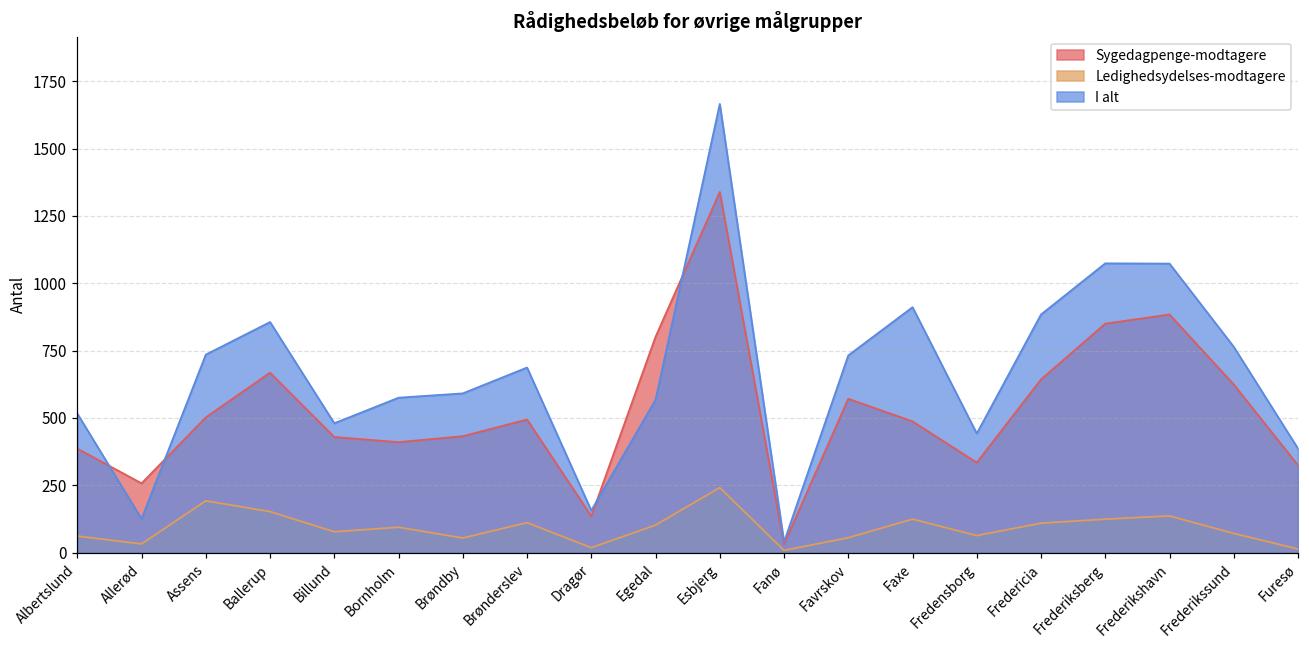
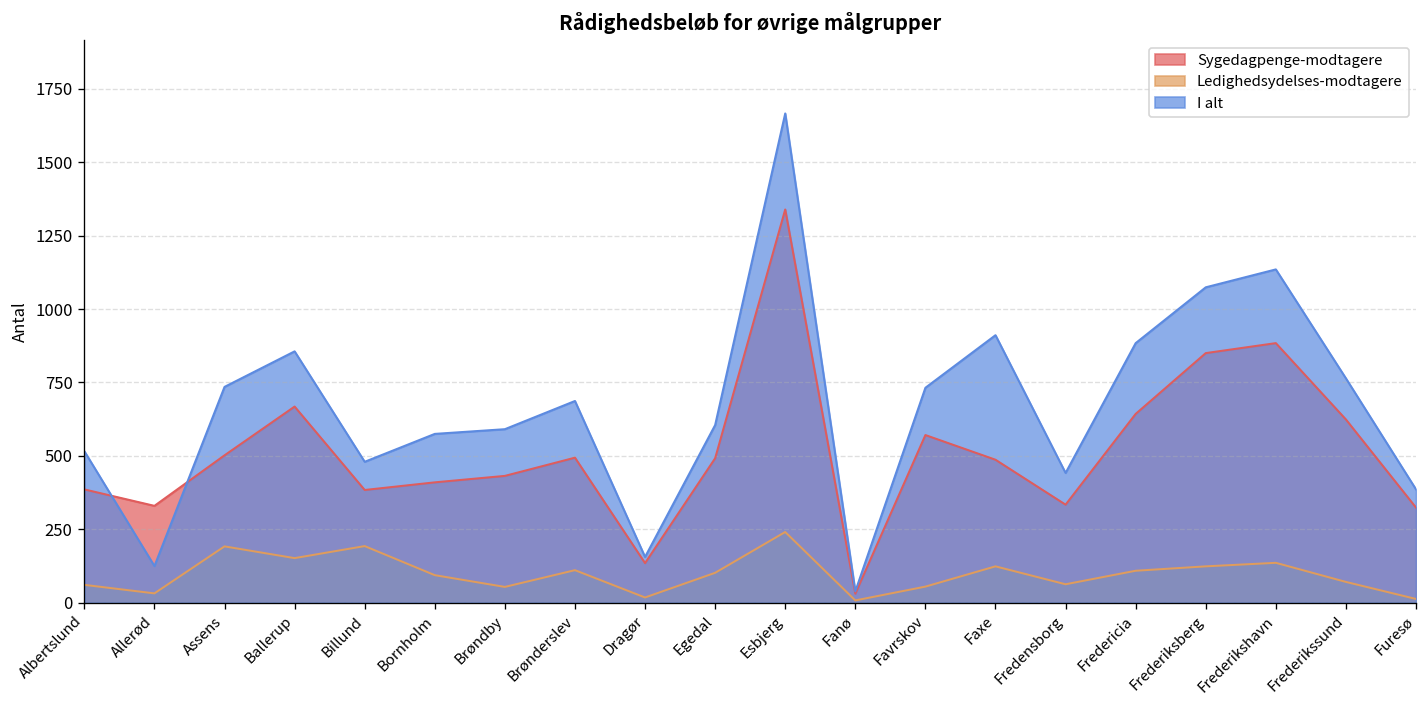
Sygedagpenge-modtagere, Allerød: 260 -> 330
Sygedagpenge-modtagere, Billund: 430 -> 380
Ledighedsydelses-modtagere, Billund: 80 -> 190
Sygedagpenge-modtagere, Egedal: 800 -> 490
I alt, Egedal: 570 -> 610
I alt, Frederikshavn: 1070 -> 1140
